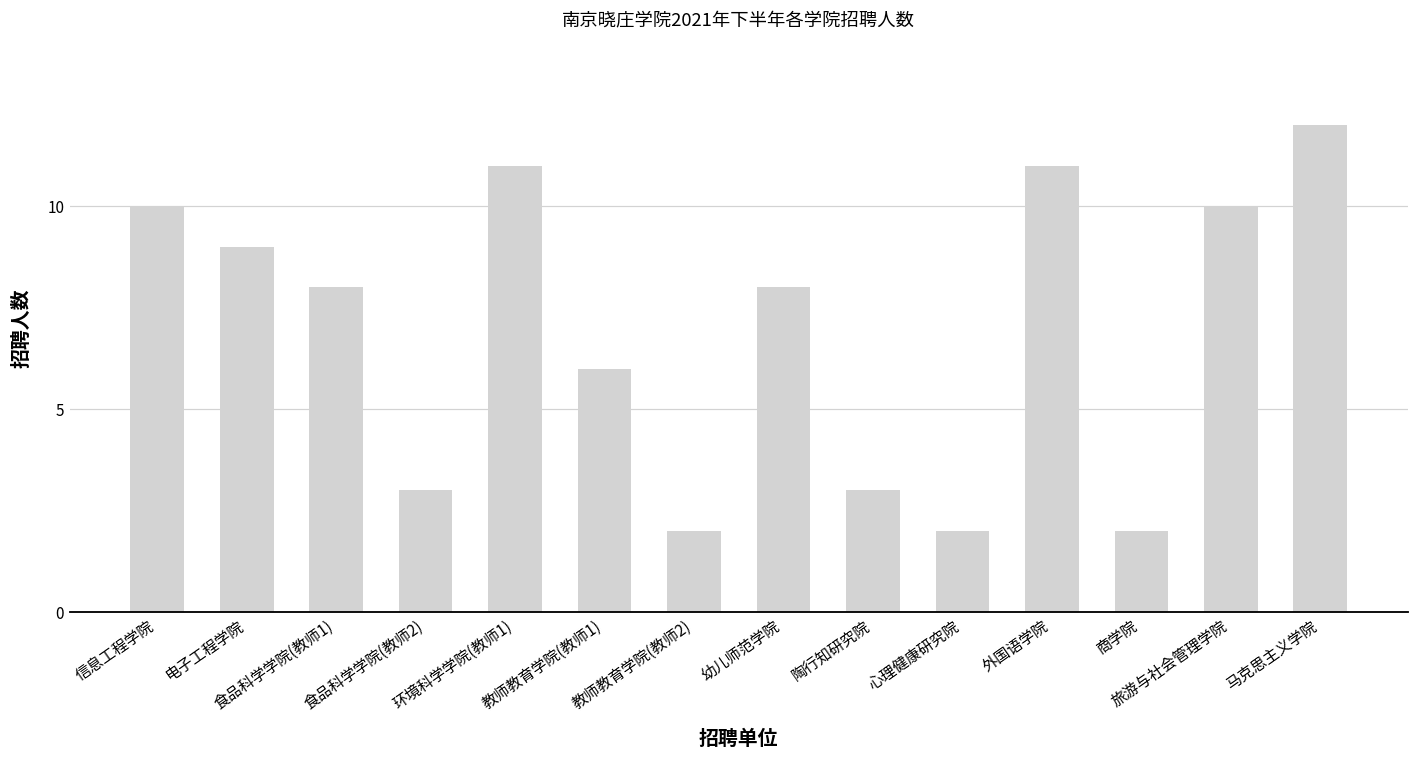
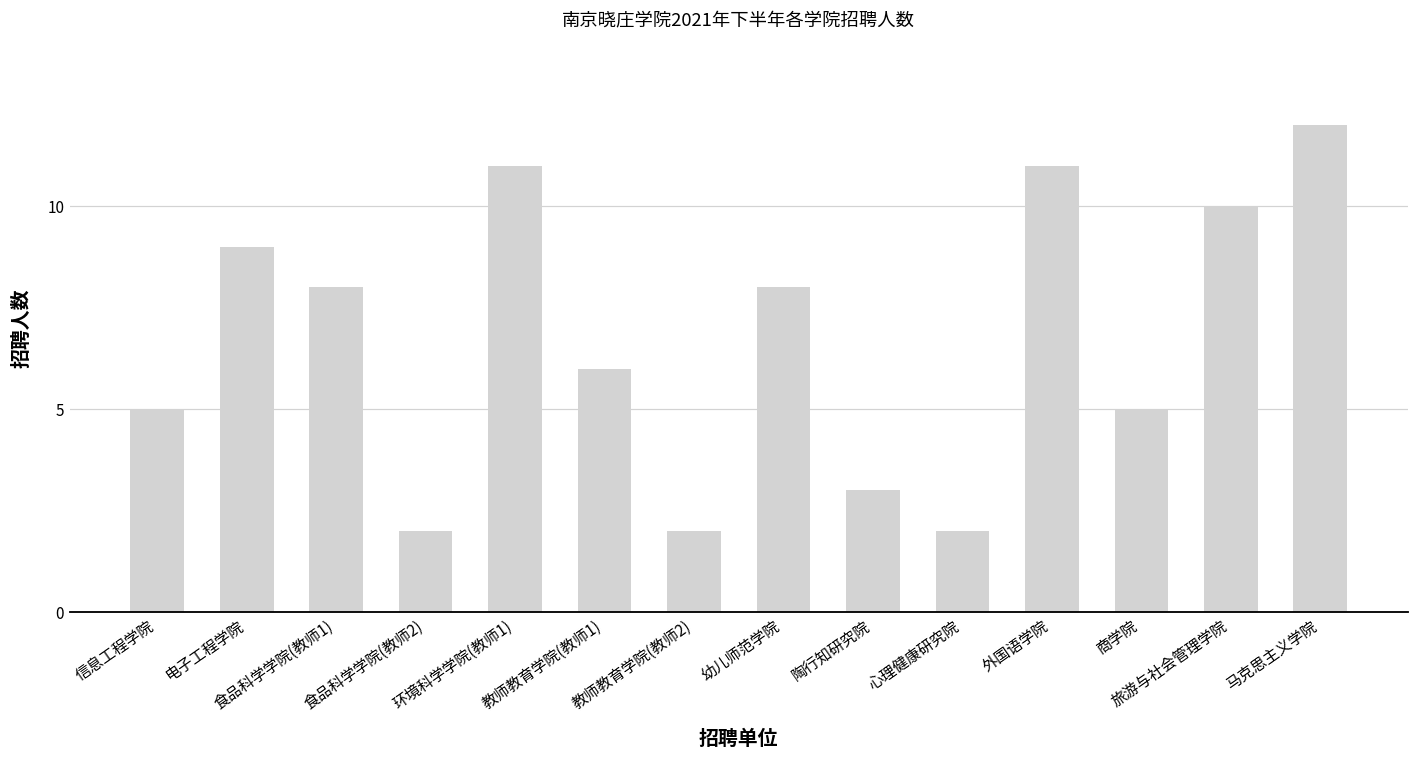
信息工程学院: 10 -> 5
食品科学学院(教师2): 3 -> 2
商学院: 2 -> 5
